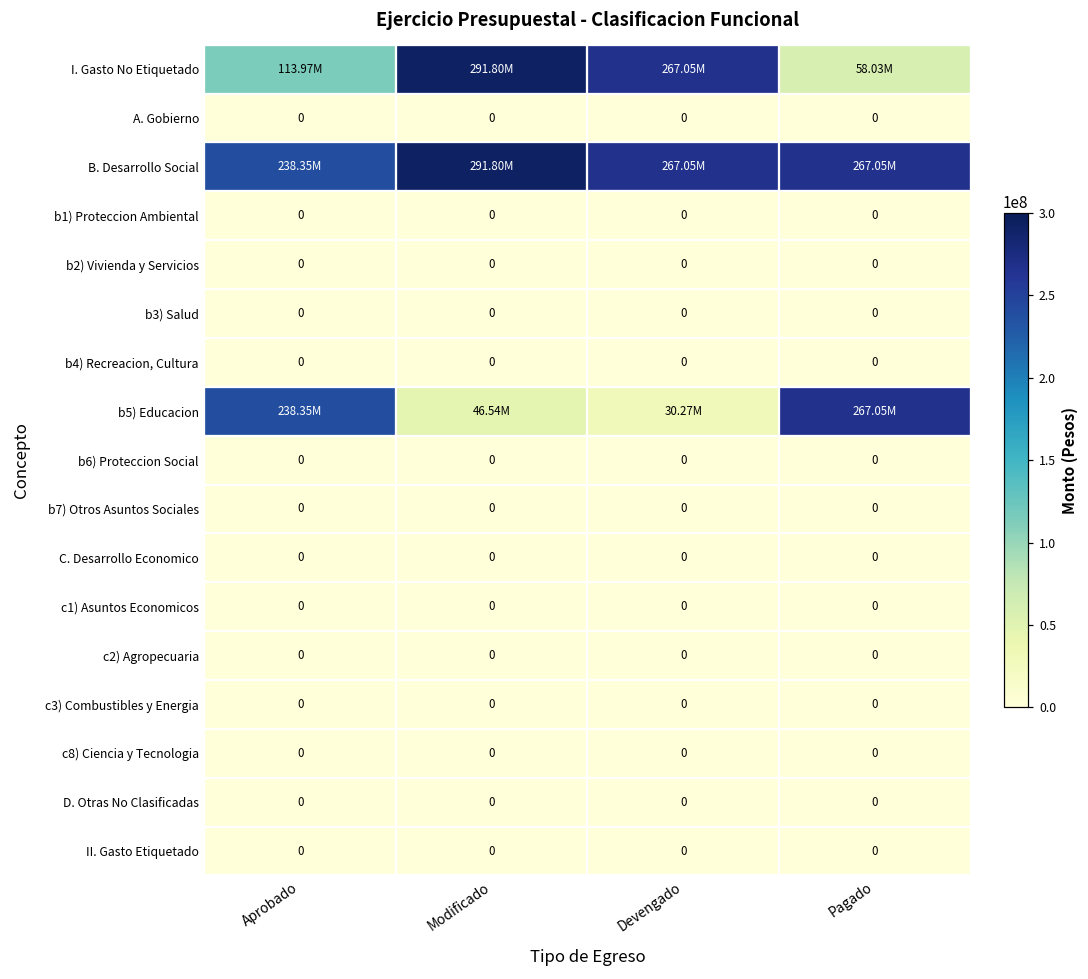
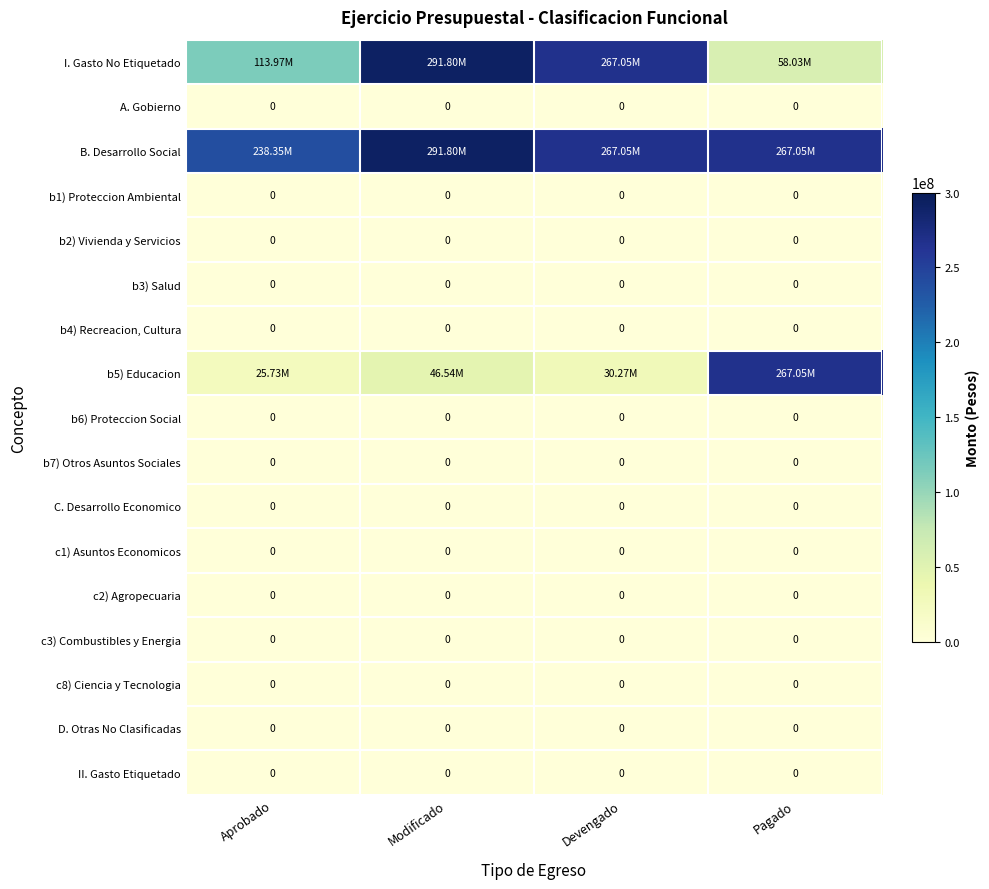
b5) Educacion, Aprobado: 238.35M -> 25.73M
